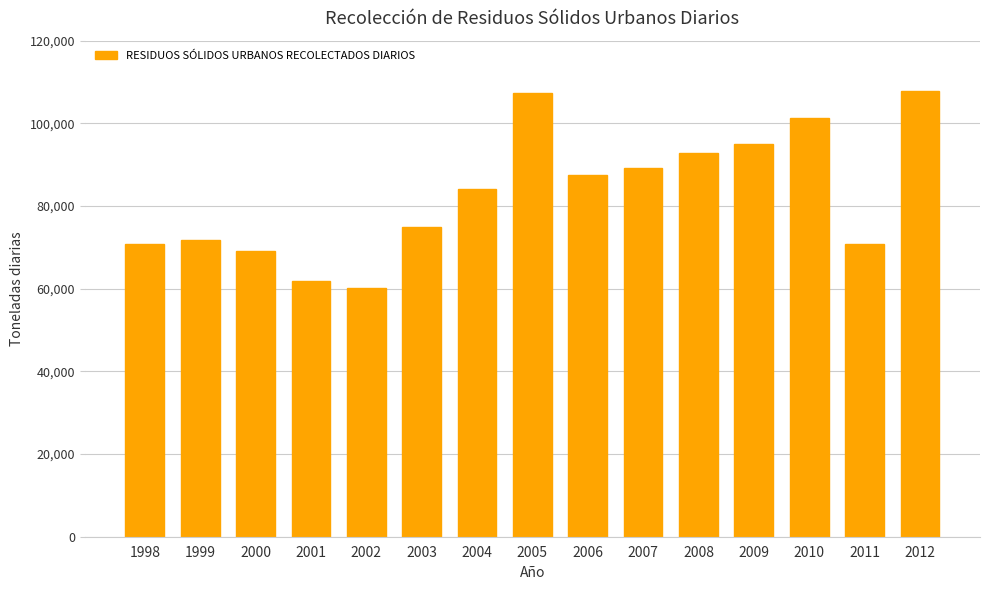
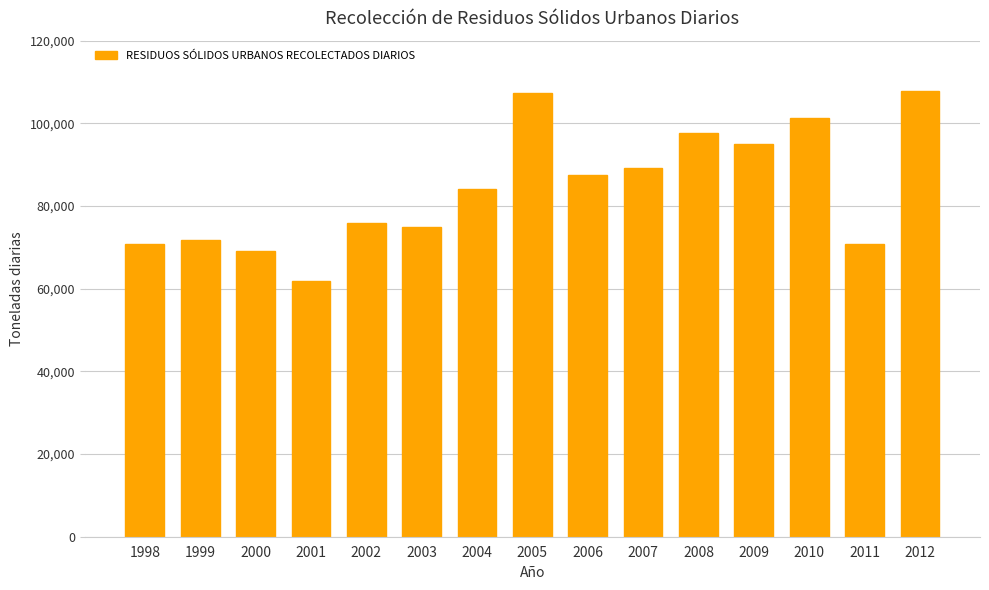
2002: 60,000 -> 76,000
2008: 93,000 -> 98,000
